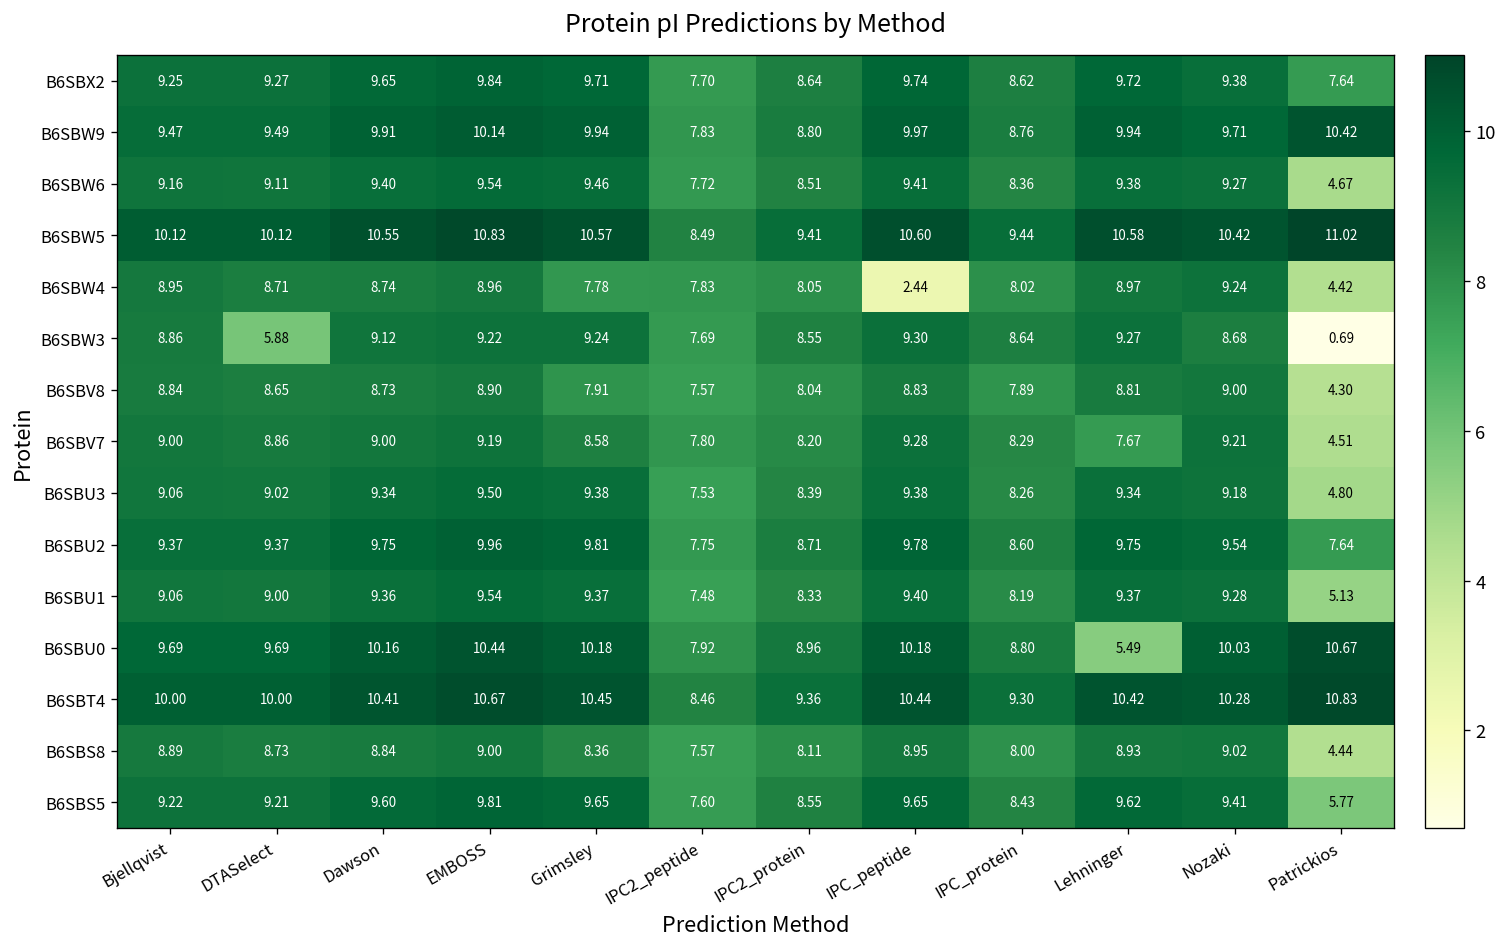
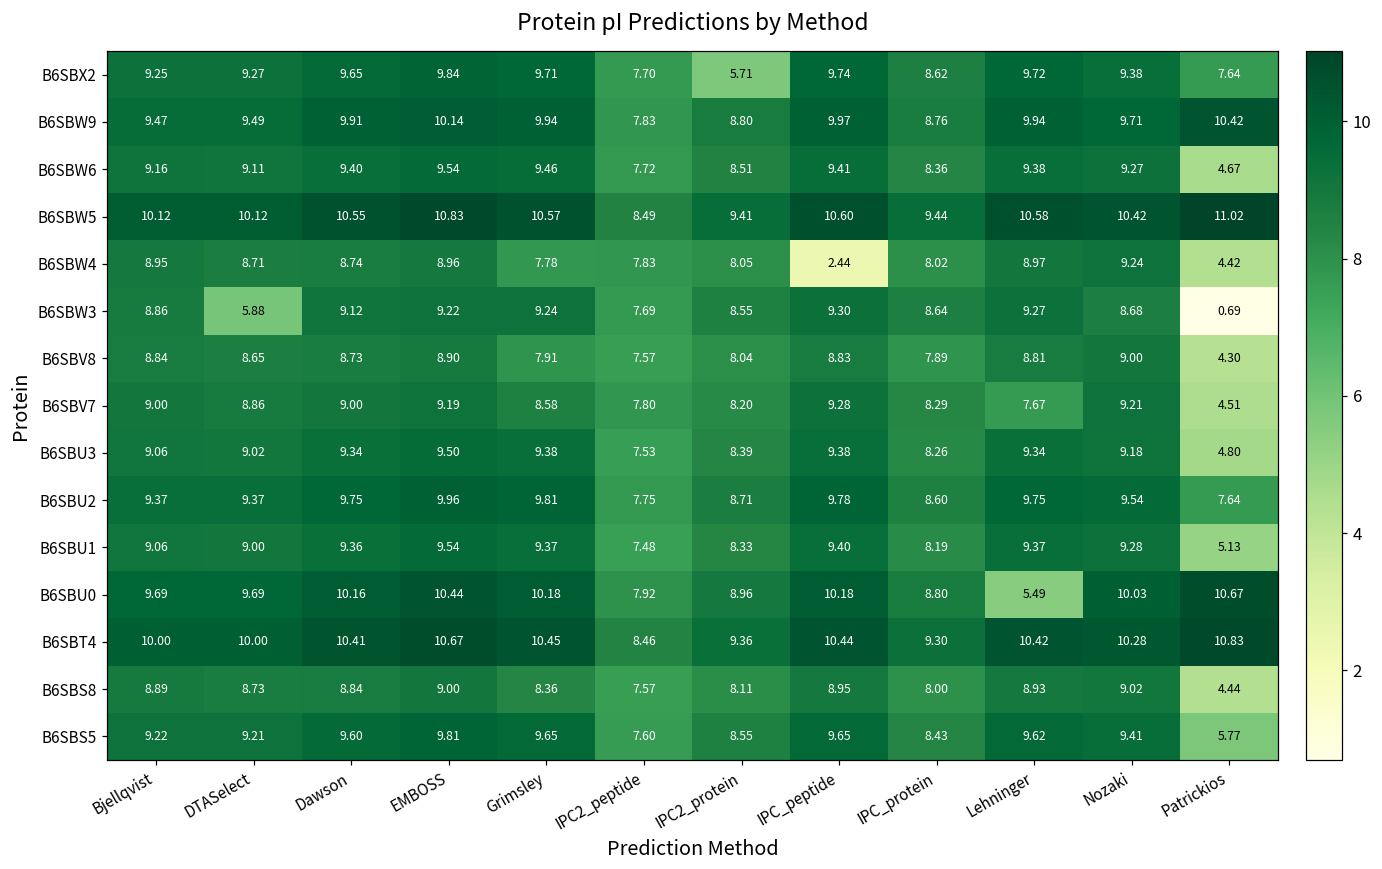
B6SBX2, IPC2_protein: 8.64 -> 5.71
